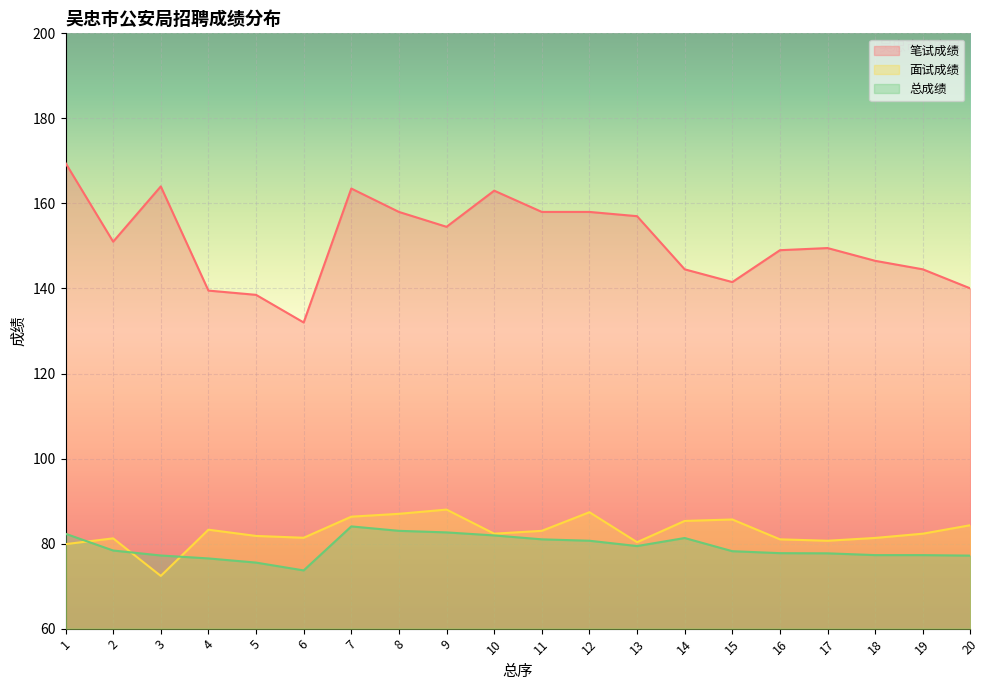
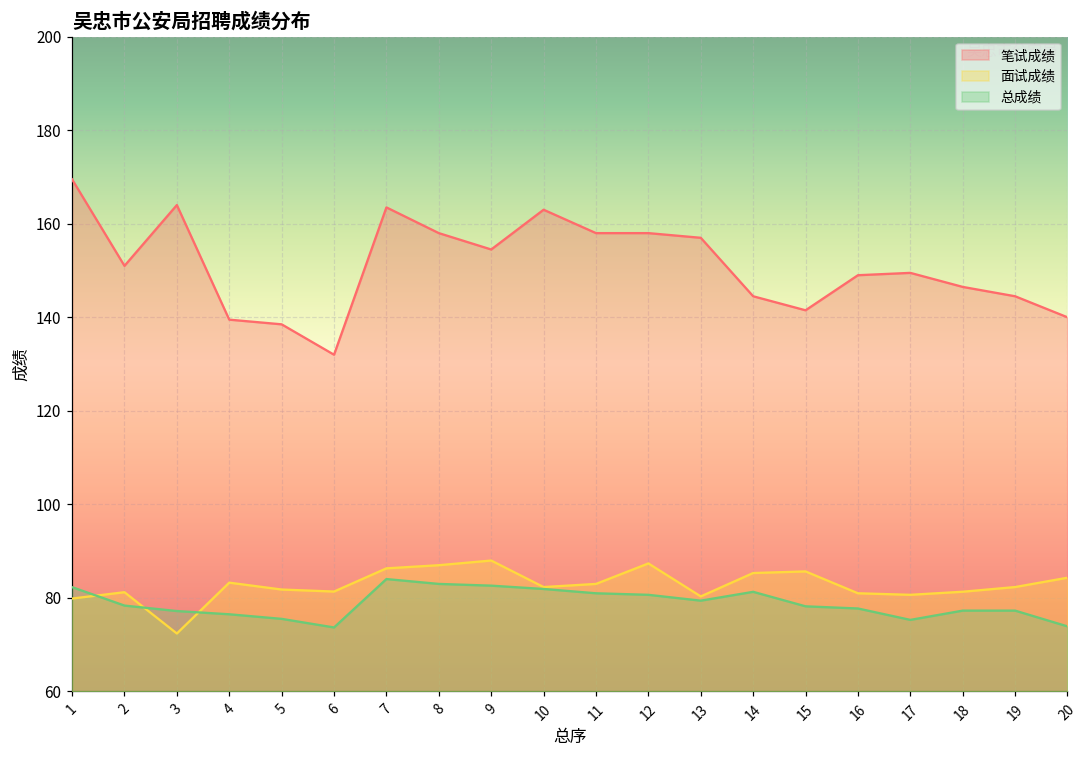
总成绩, 17: 78 -> 75
总成绩, 20: 77 -> 74
